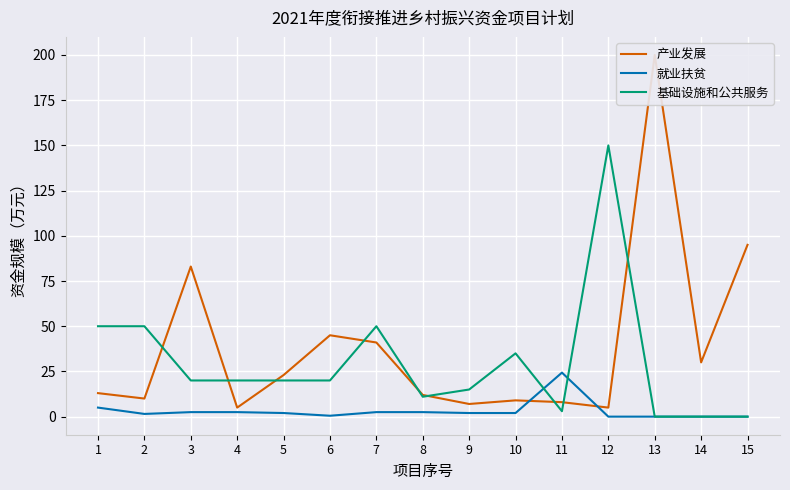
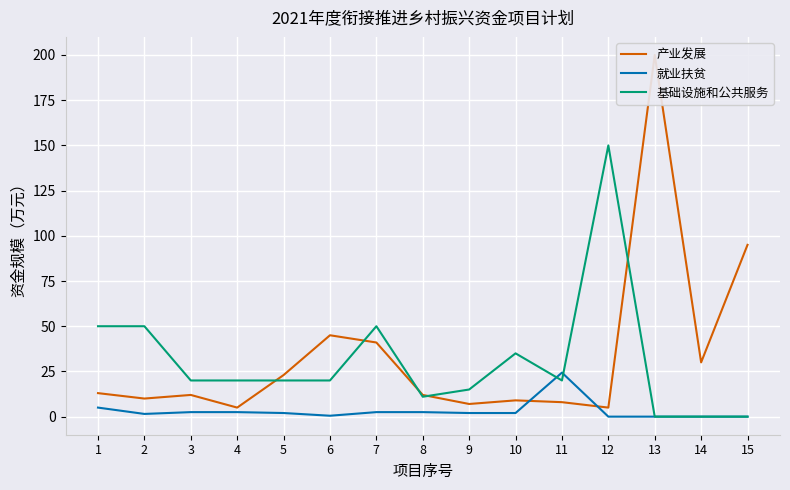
产业发展, 3: 83 -> 12
基础设施和公共服务, 11: 3 -> 20
